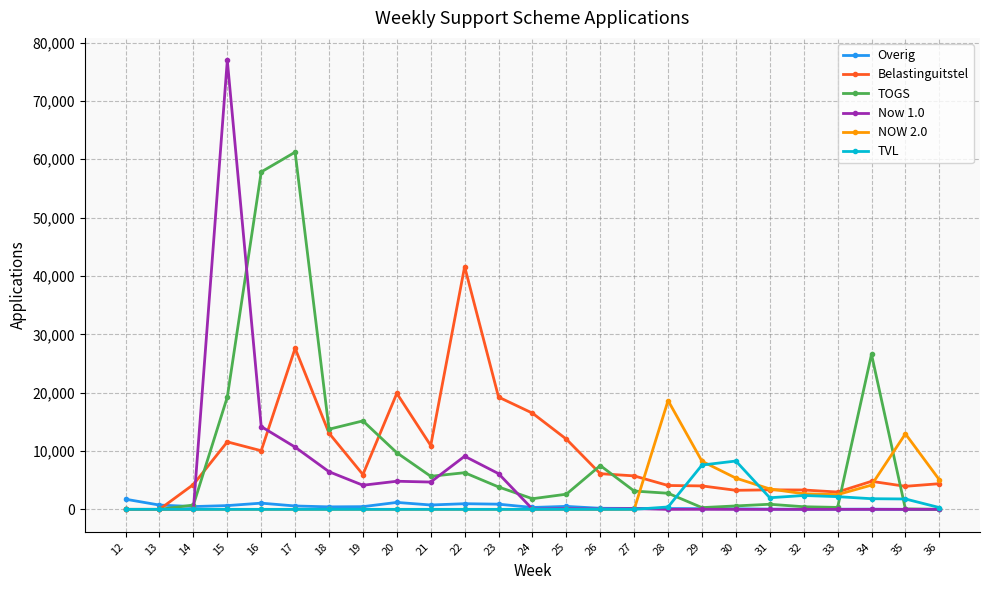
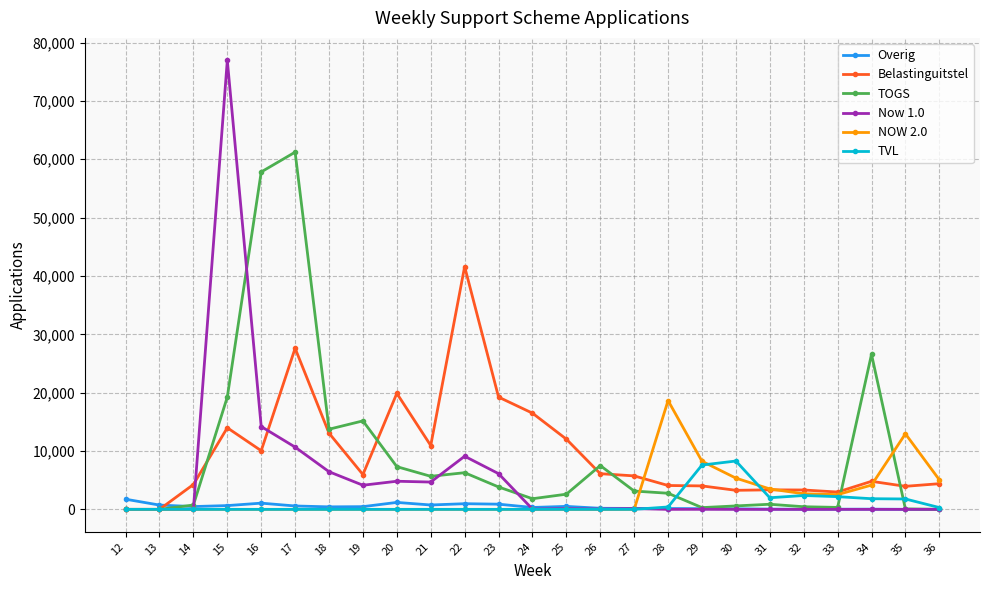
Belastinguitstel, 15: 12,000 -> 14,000
TOGS, 20: 10,000 -> 7,000
